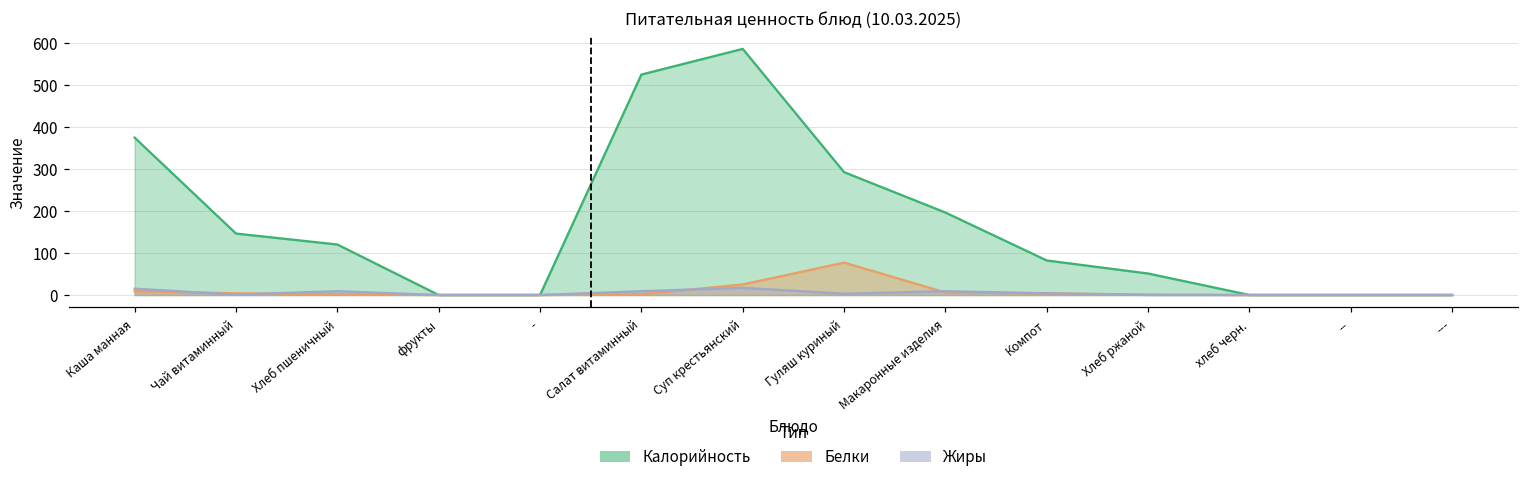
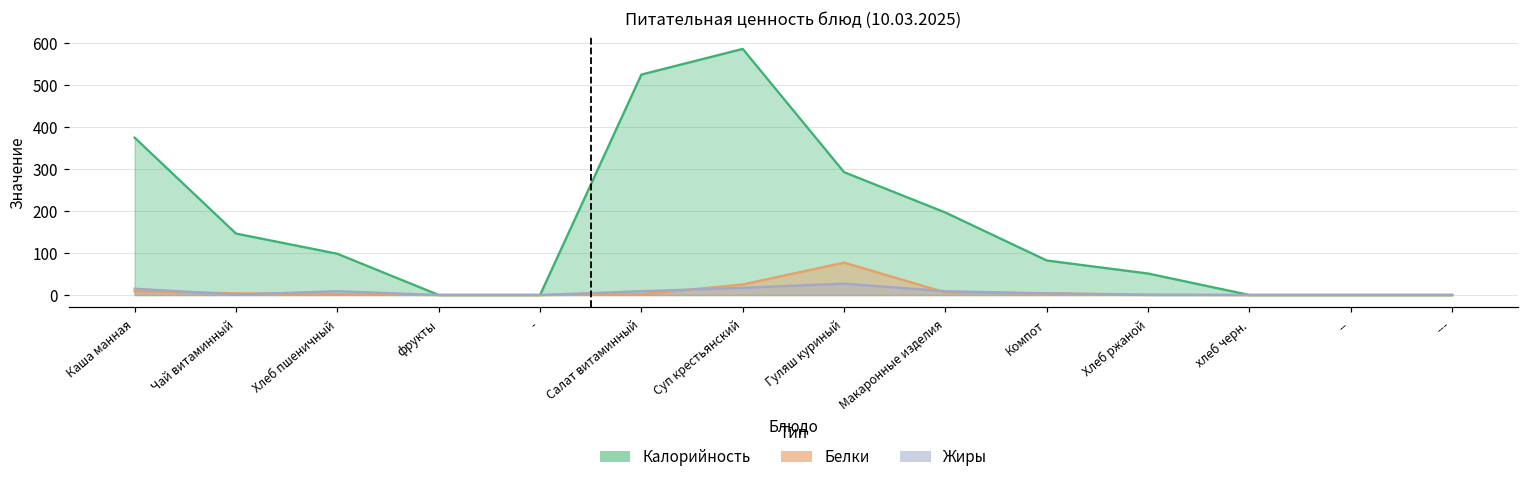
Калорийность, Хлеб пшеничный: 120 -> 100
Жиры, Гуляш куриный: 0 -> 30
